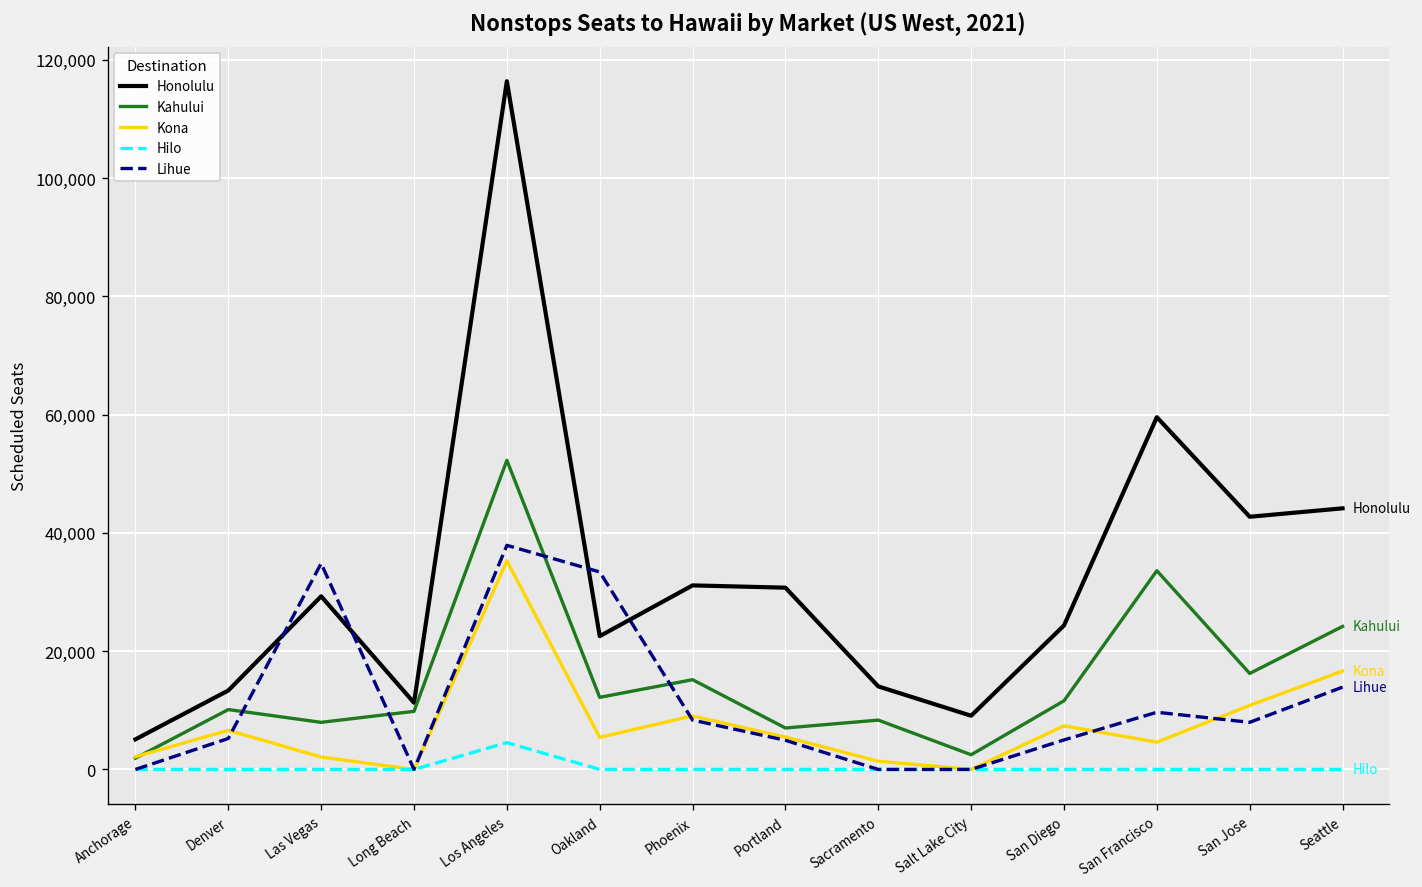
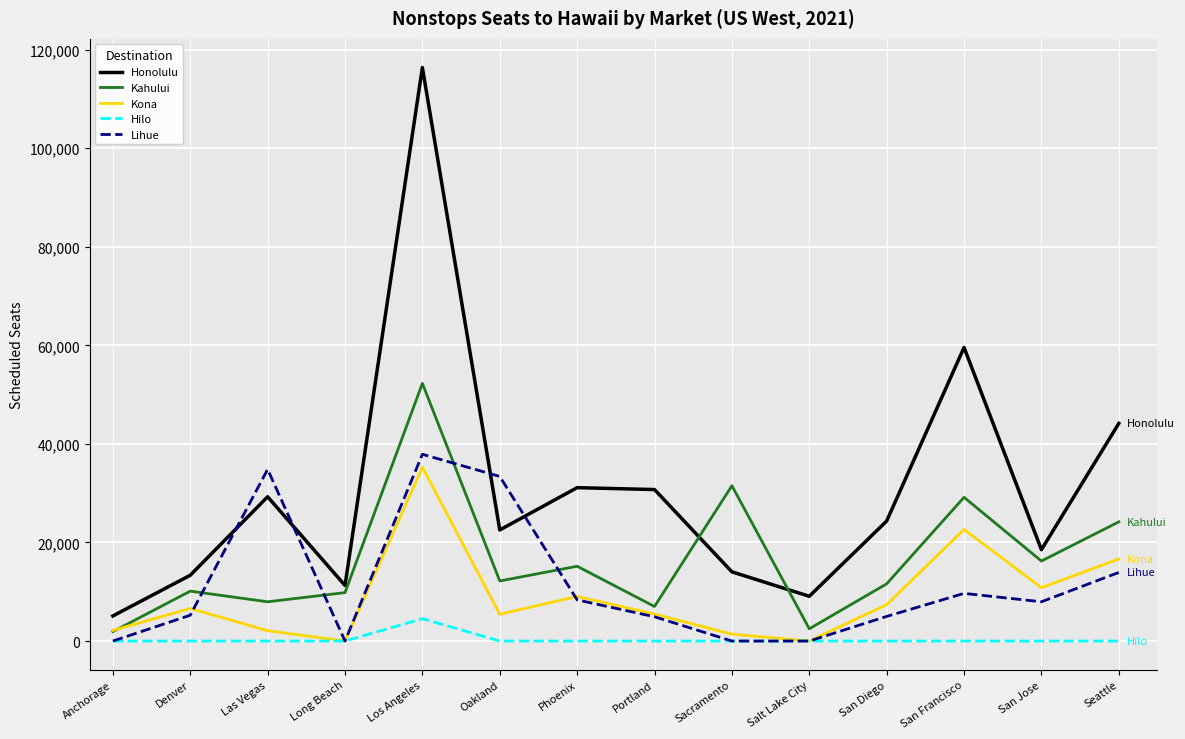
Kahului, Sacramento: 8,000 -> 32,000
Kahului, San Francisco: 34,000 -> 29,000
Kona, San Francisco: 5,000 -> 23,000
Honolulu, San Jose: 43,000 -> 19,000
